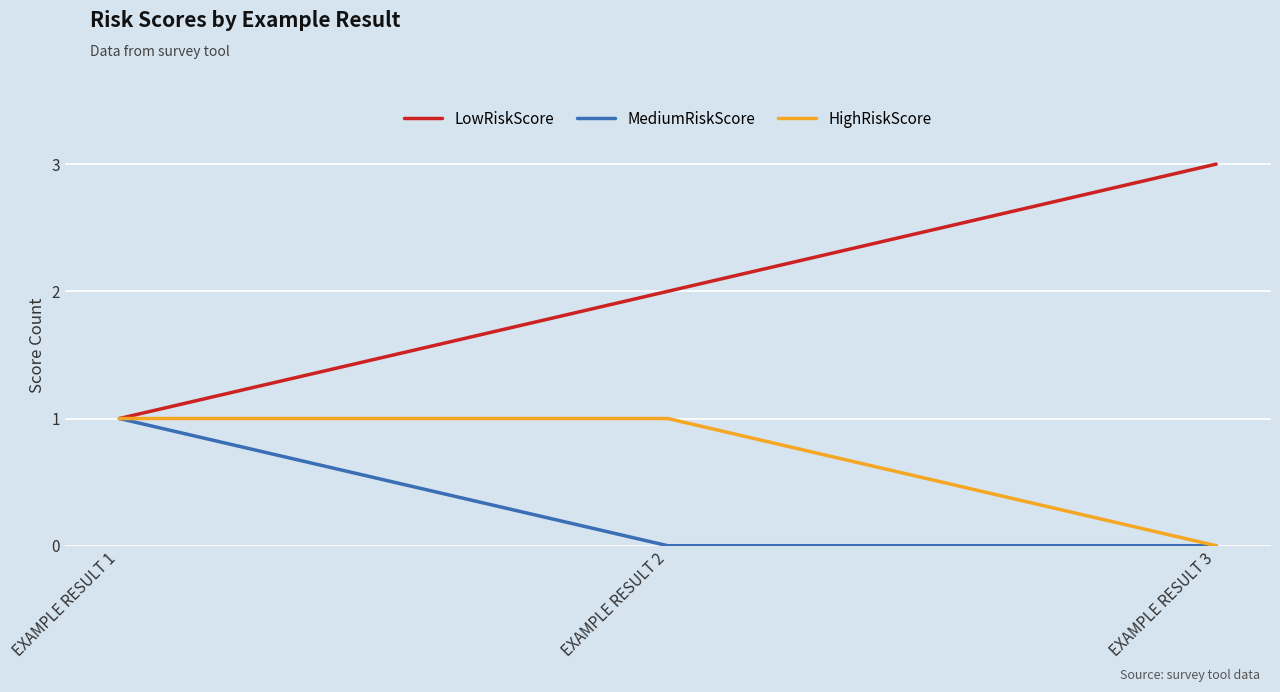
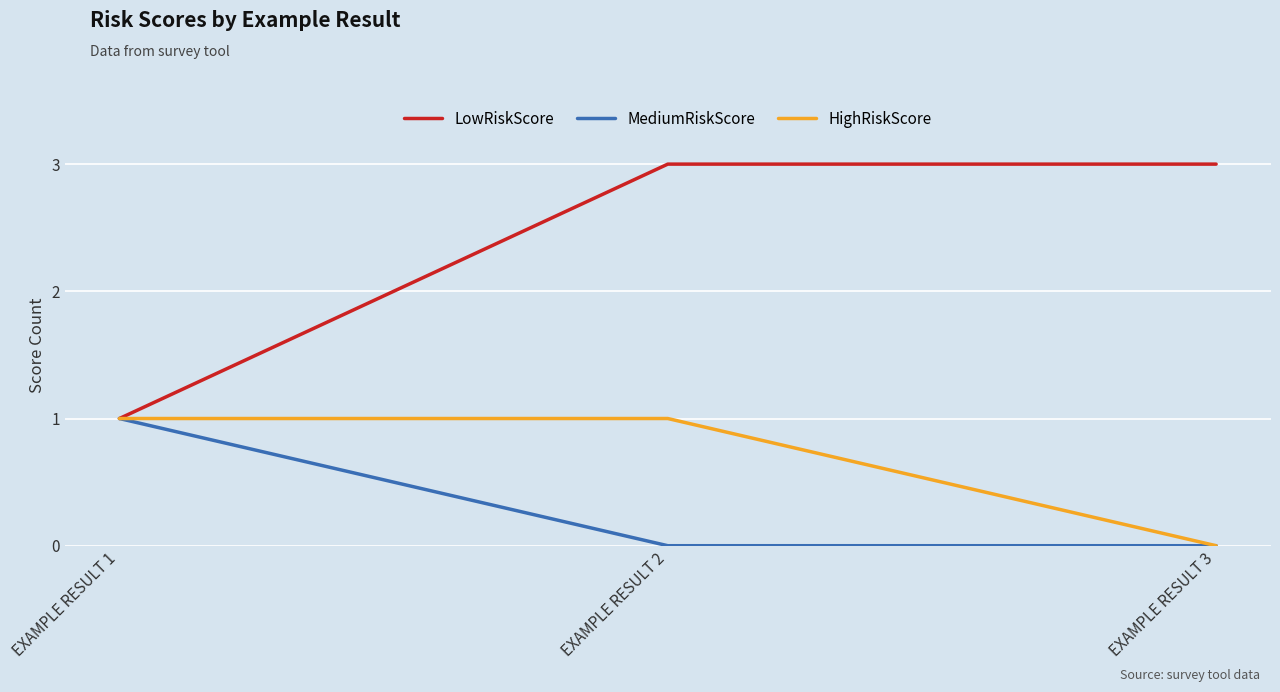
LowRiskScore, EXAMPLE RESULT 2: 2 -> 3
